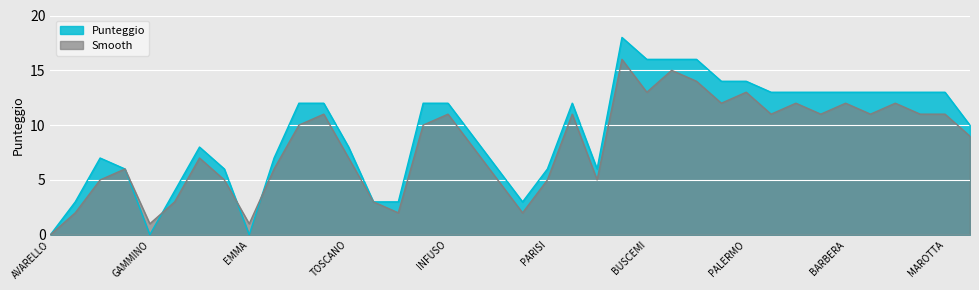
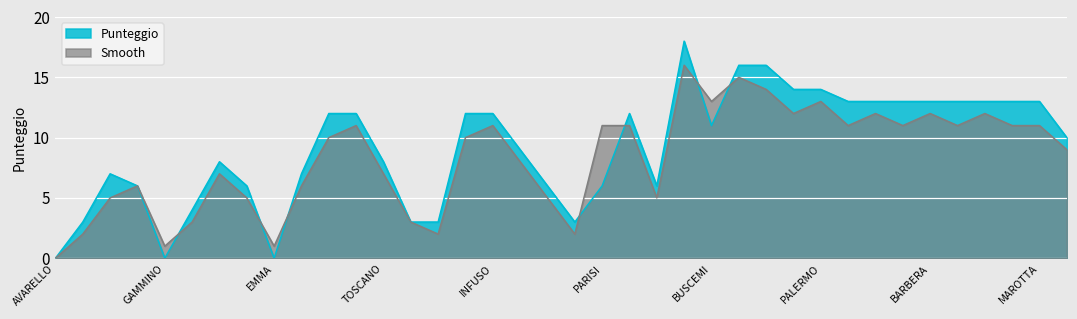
Smooth, PARISI: 5 -> 11
Punteggio, BUSCEMI: 16 -> 11
